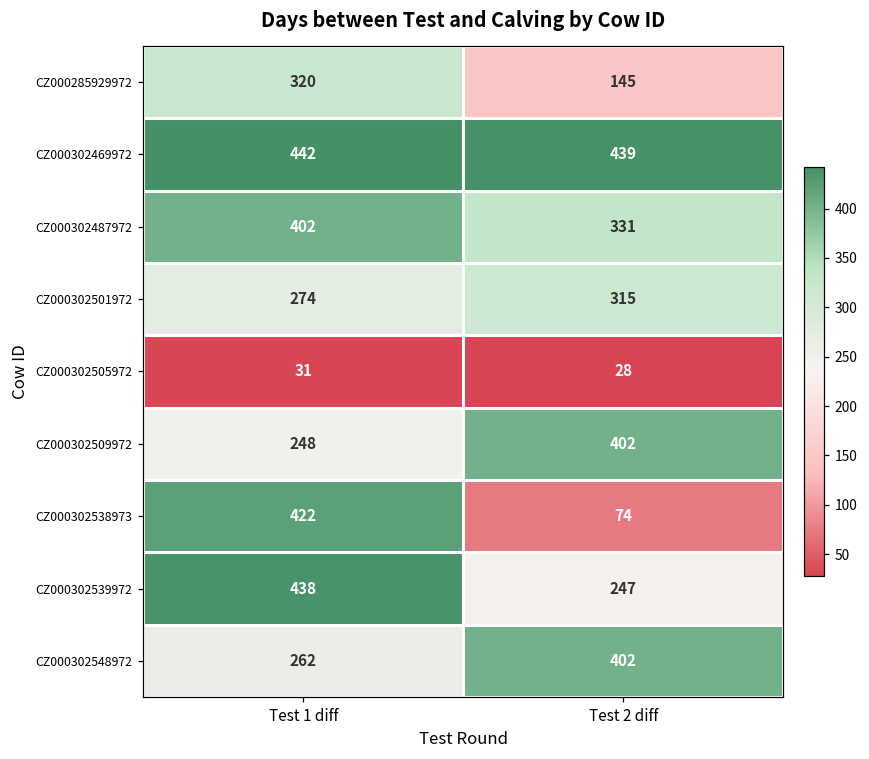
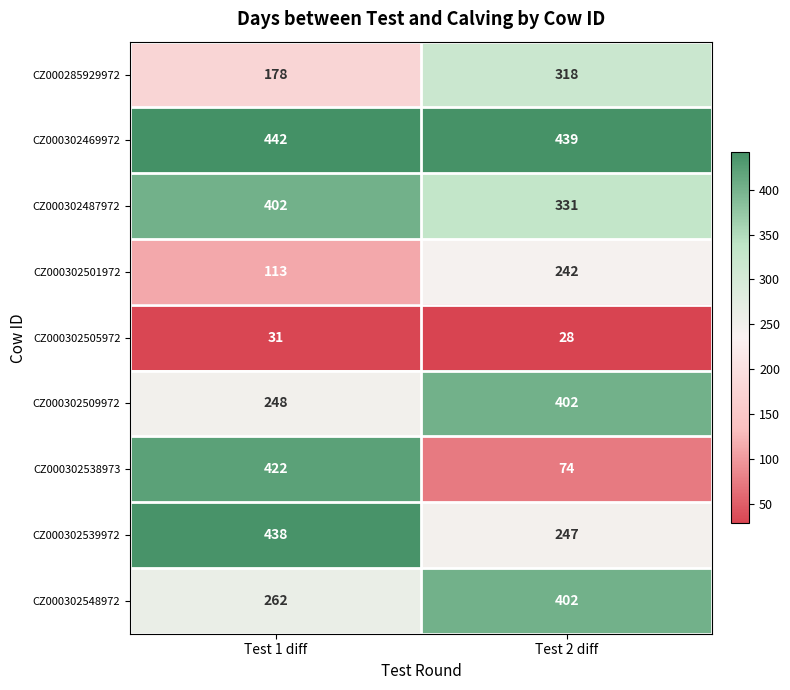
CZ000285929972, Test 1 diff: 320 -> 178
CZ000285929972, Test 2 diff: 145 -> 318
CZ000302501972, Test 1 diff: 274 -> 113
CZ000302501972, Test 2 diff: 315 -> 242
